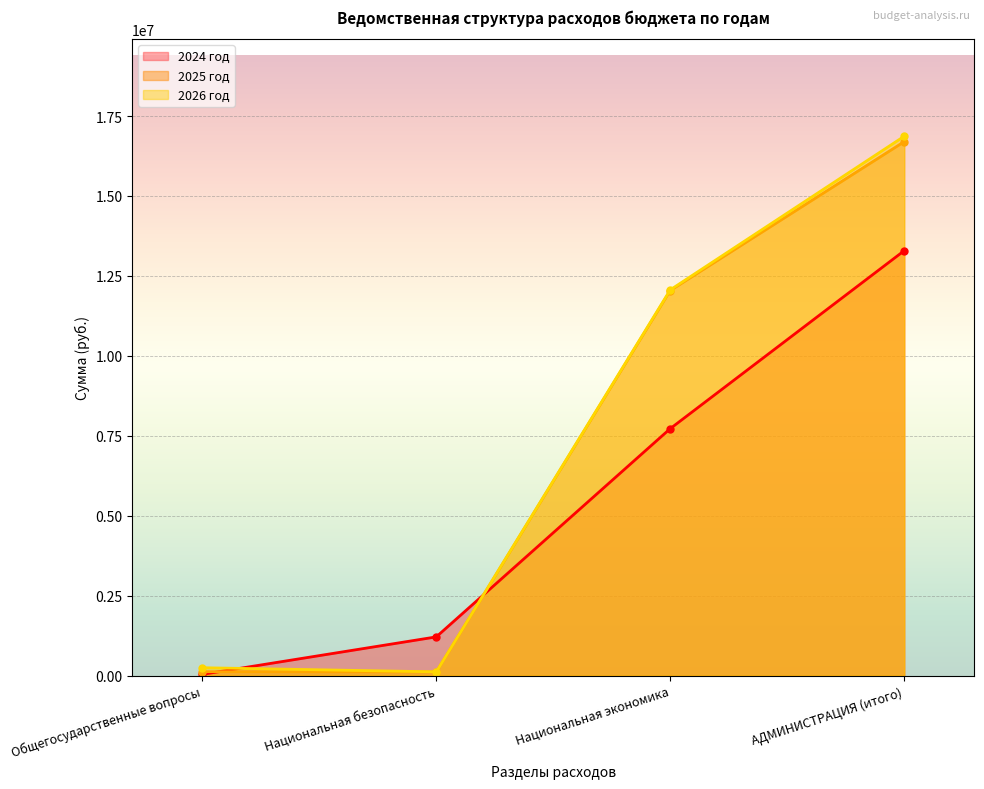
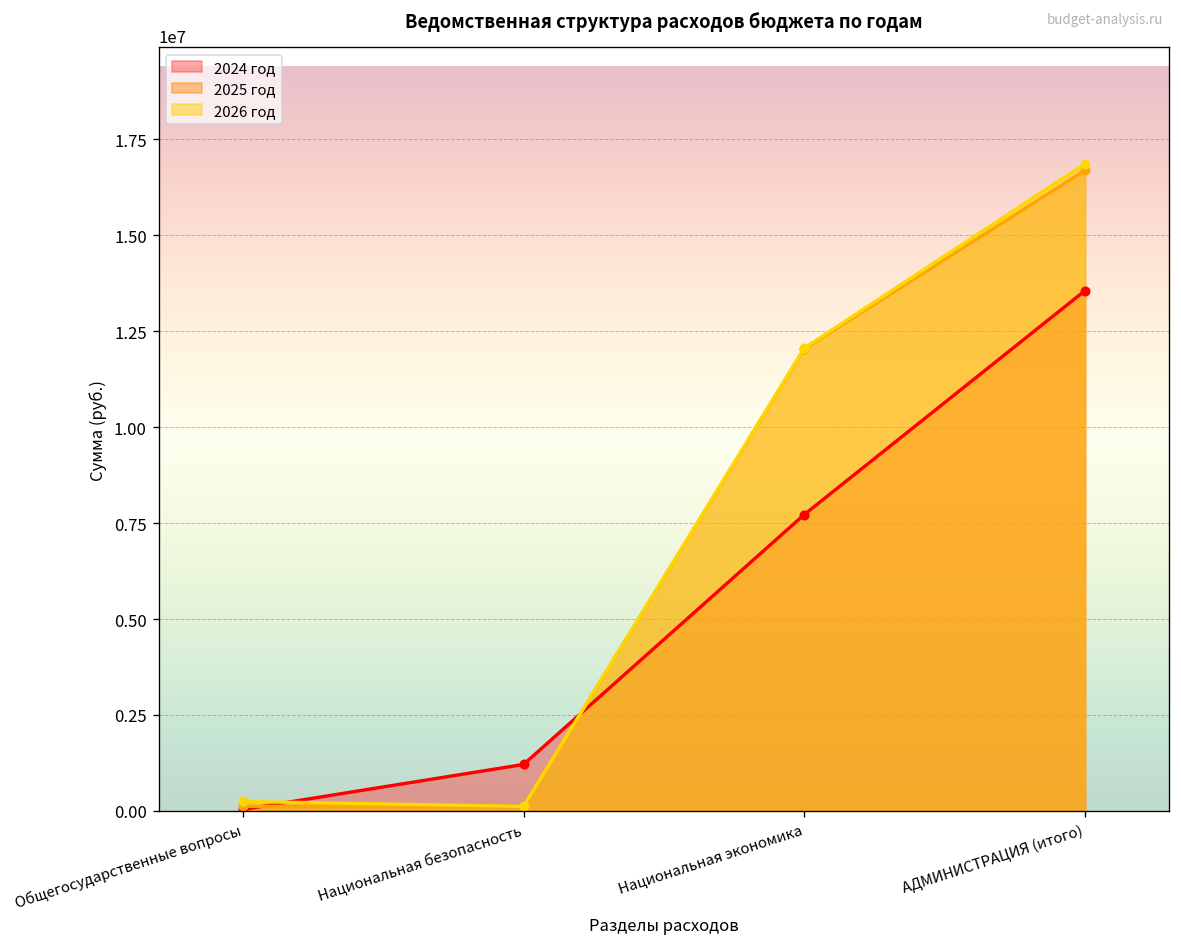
2024 год, АДМИНИСТРАЦИЯ (итого): 13300000 -> 13600000
